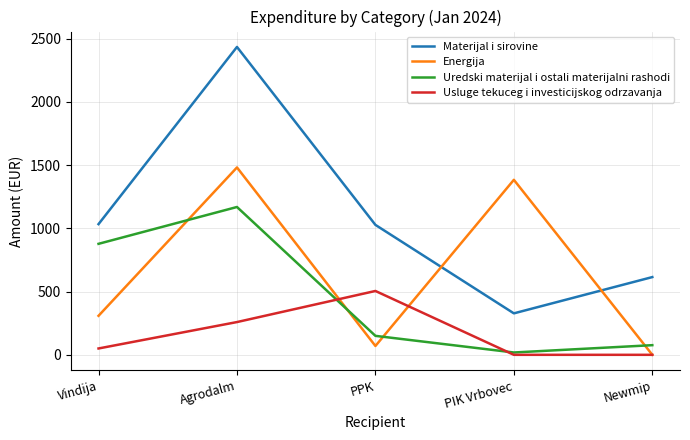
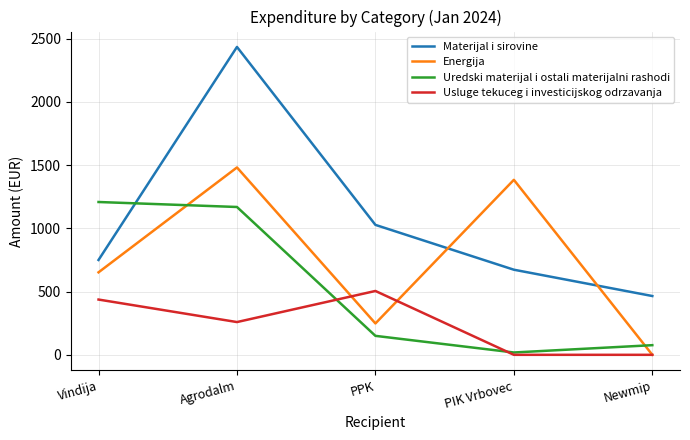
Materijal i sirovine, Vindija: 1030 -> 750
Energija, Vindija: 310 -> 650
Uredski materijal i ostali materijalni rashodi, Vindija: 880 -> 1210
Usluge tekuceg i investicijskog odrzavanja, Vindija: 50 -> 440
Energija, PPK: 70 -> 250
Materijal i sirovine, PIK Vrbovec: 330 -> 670
Materijal i sirovine, Newmip: 610 -> 470
